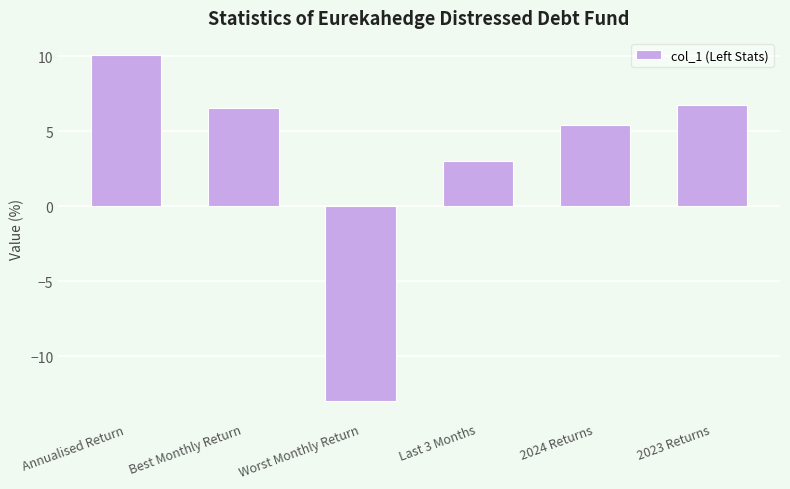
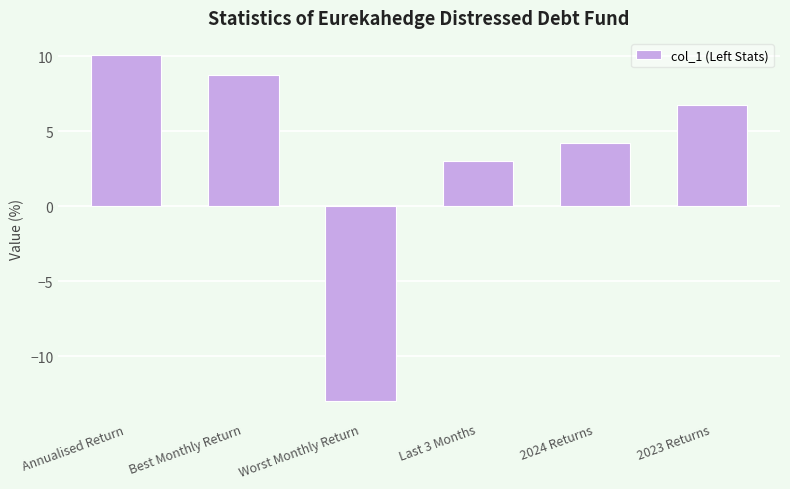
Best Monthly Return: 6.6 -> 8.8
2024 Returns: 5.4 -> 4.2
